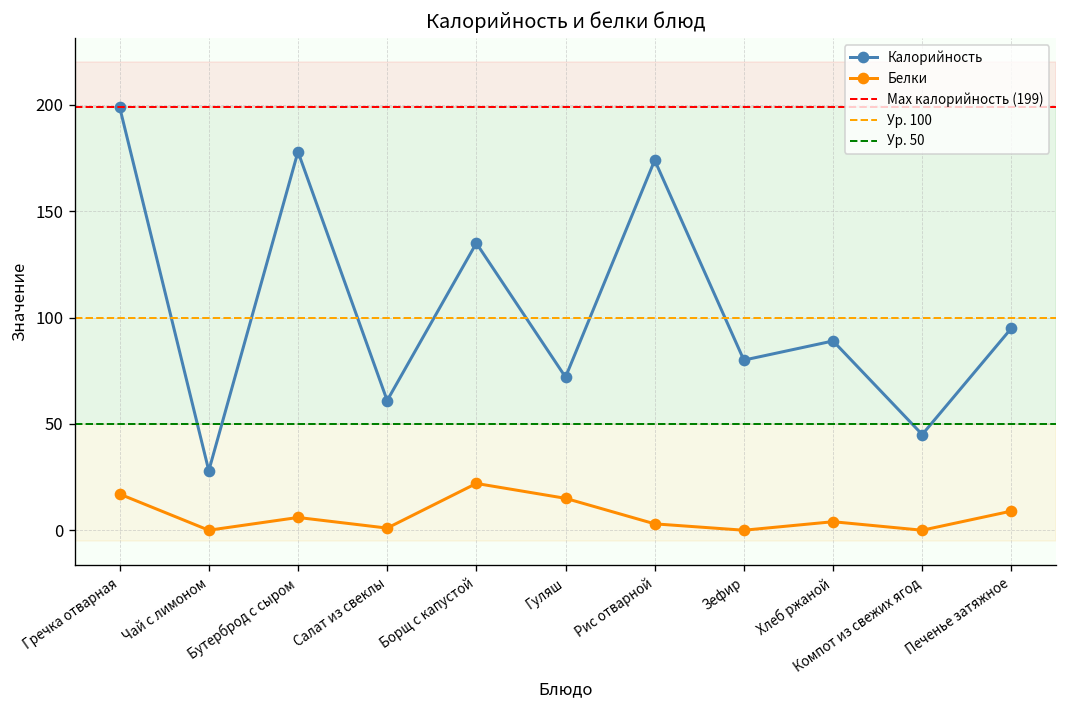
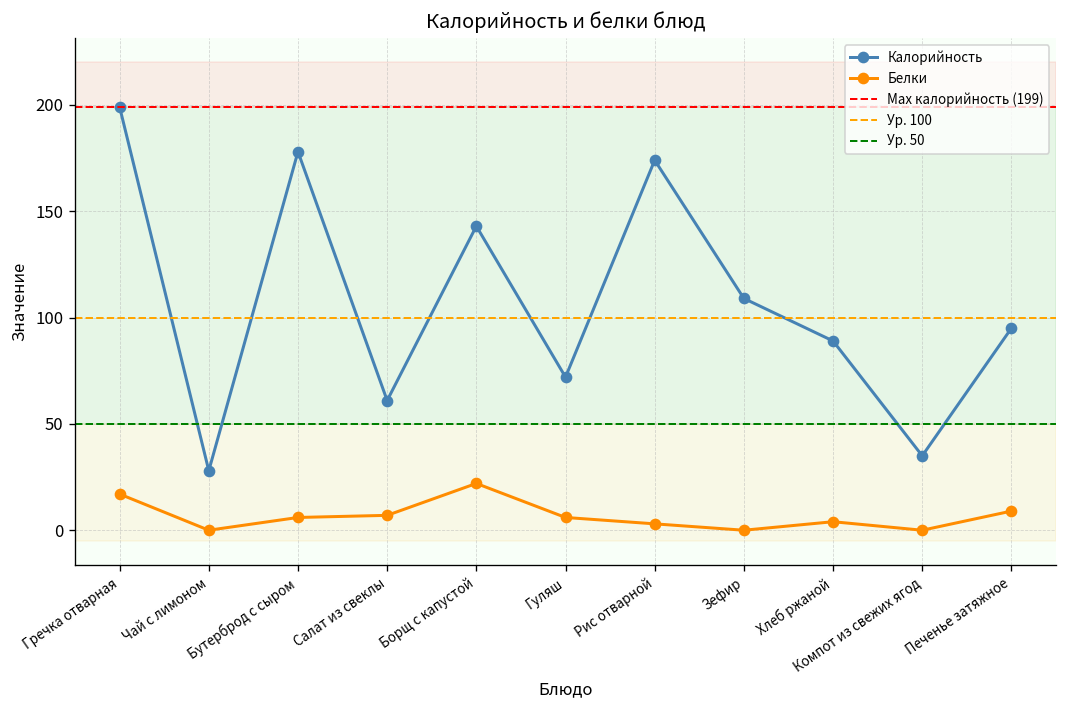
Белки, Салат из свеклы: 1 -> 7
Калорийность, Борщ с капустой: 135 -> 143
Белки, Гуляш: 15 -> 6
Калорийность, Зефир: 80 -> 109
Калорийность, Компот из свежих ягод: 45 -> 35
